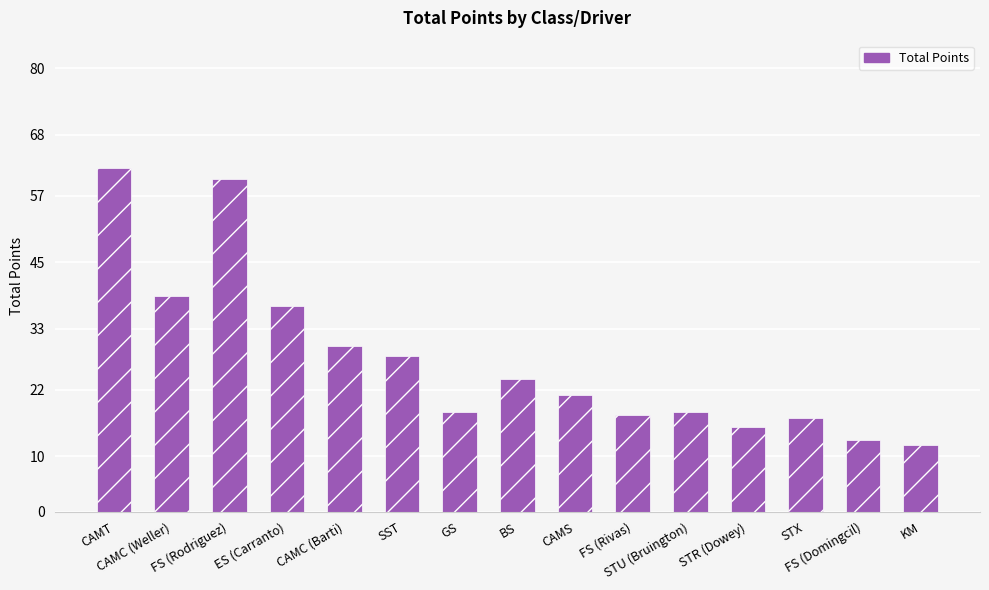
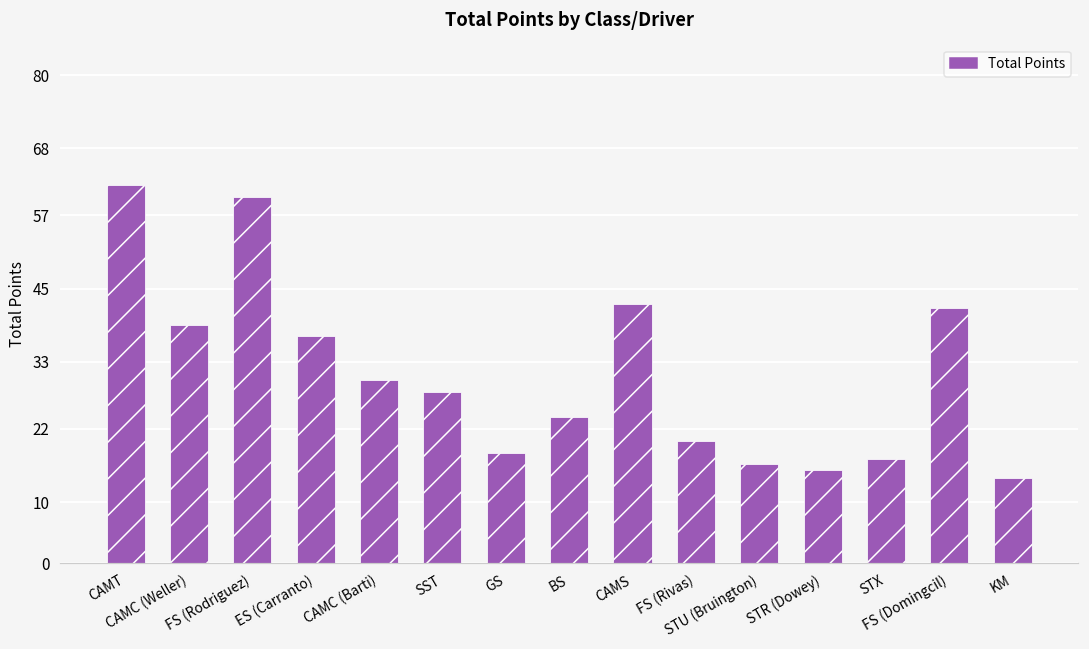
CAMS: 21 -> 42
FS (Rivas): 17 -> 20
STU (Bruington): 18 -> 16
FS (Domingcil): 13 -> 42
KM: 12 -> 14
